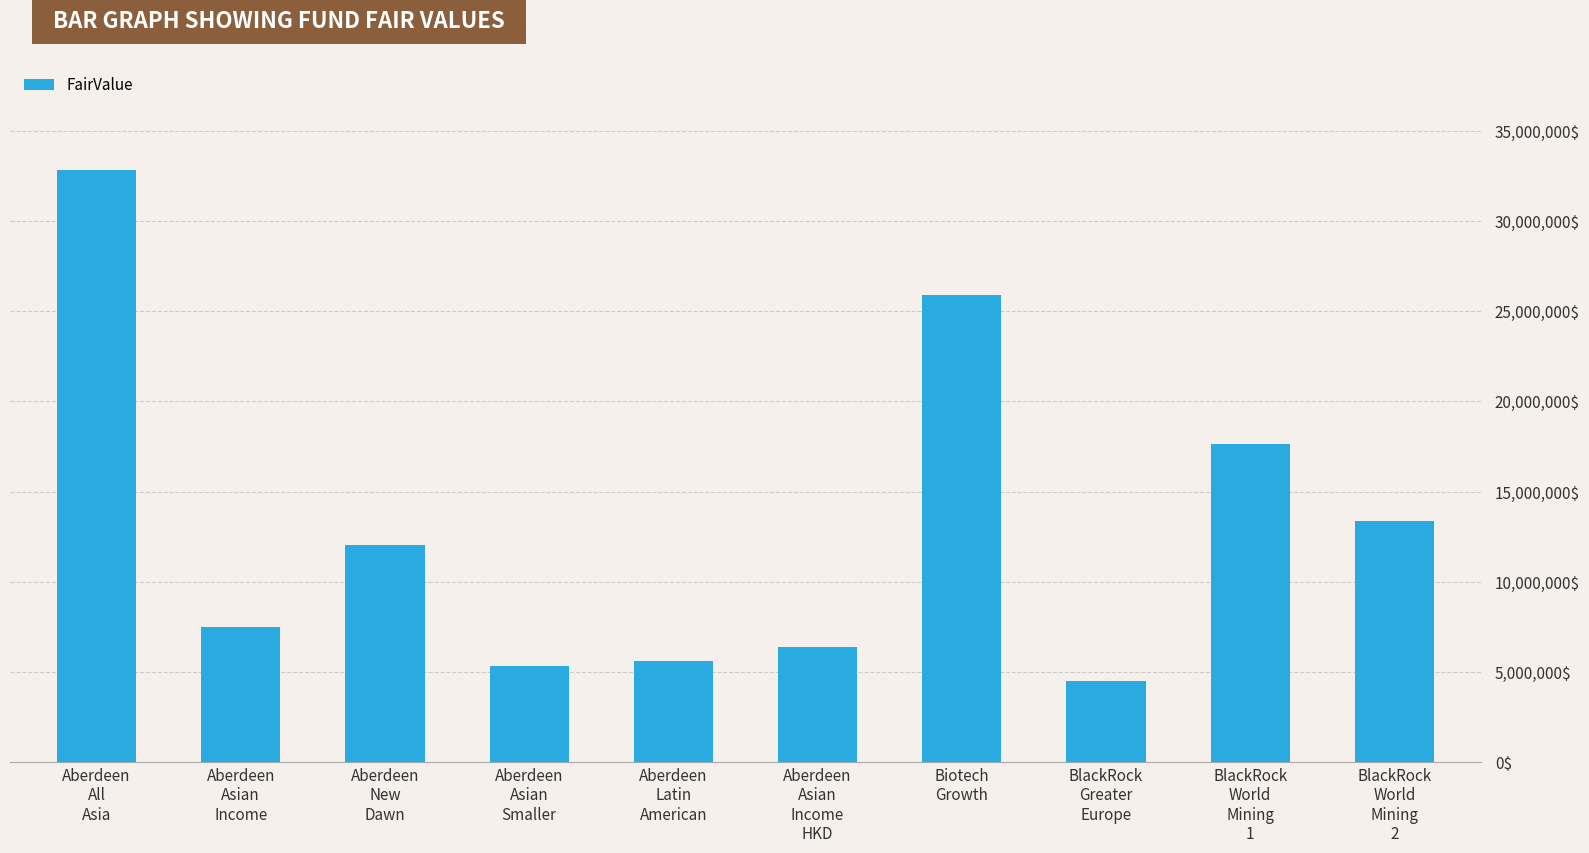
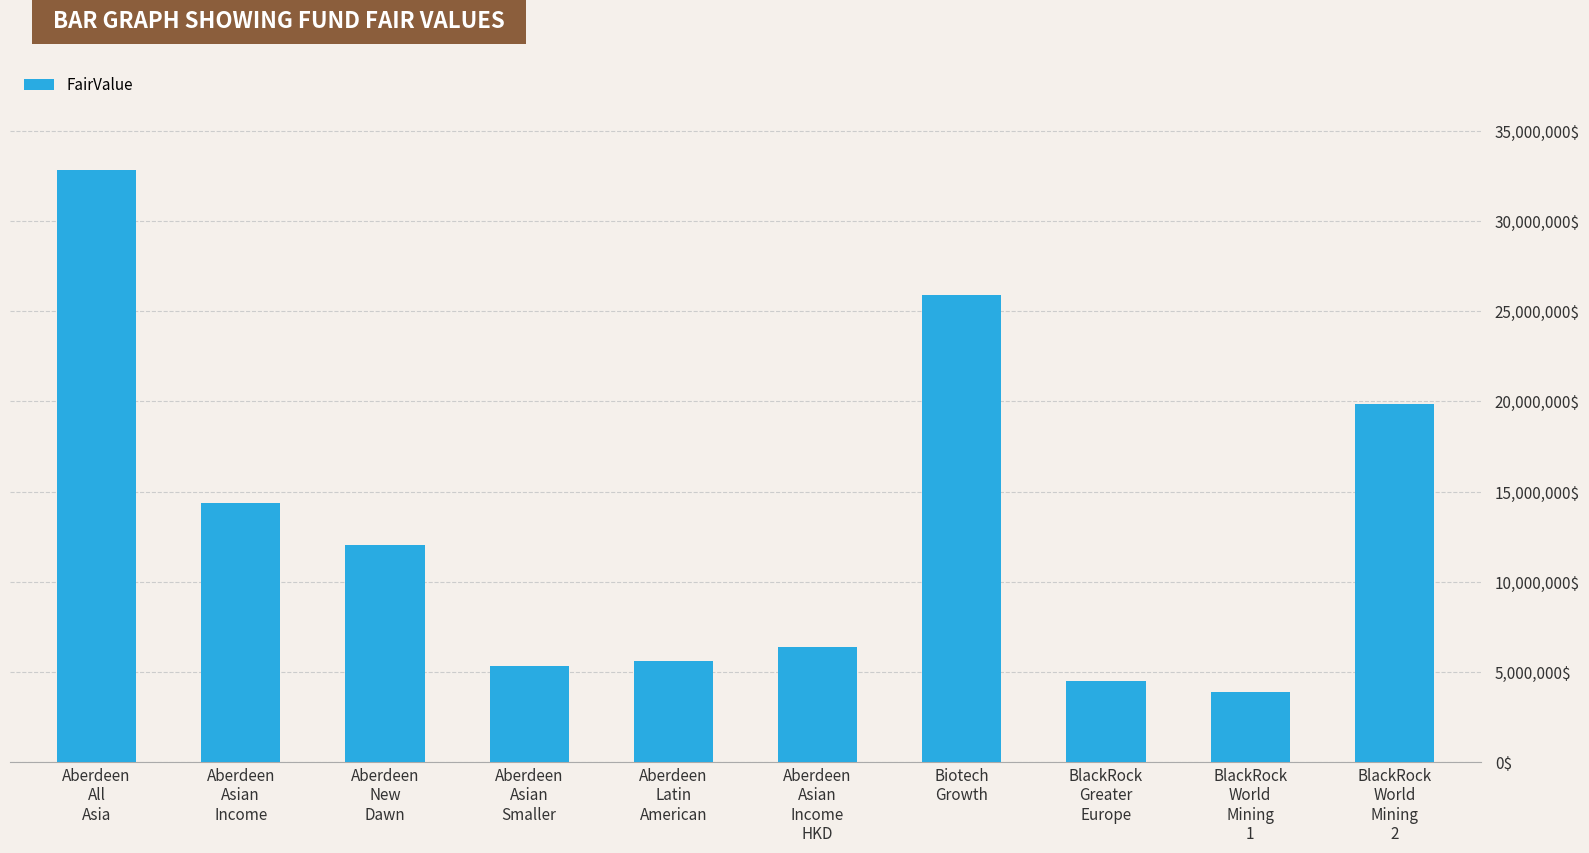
Aberdeen Asian Income: 7,500,000$ -> 14,400,000$
BlackRock World Mining 1: 17,600,000$ -> 3,900,000$
BlackRock World Mining 2: 13,400,000$ -> 19,800,000$
